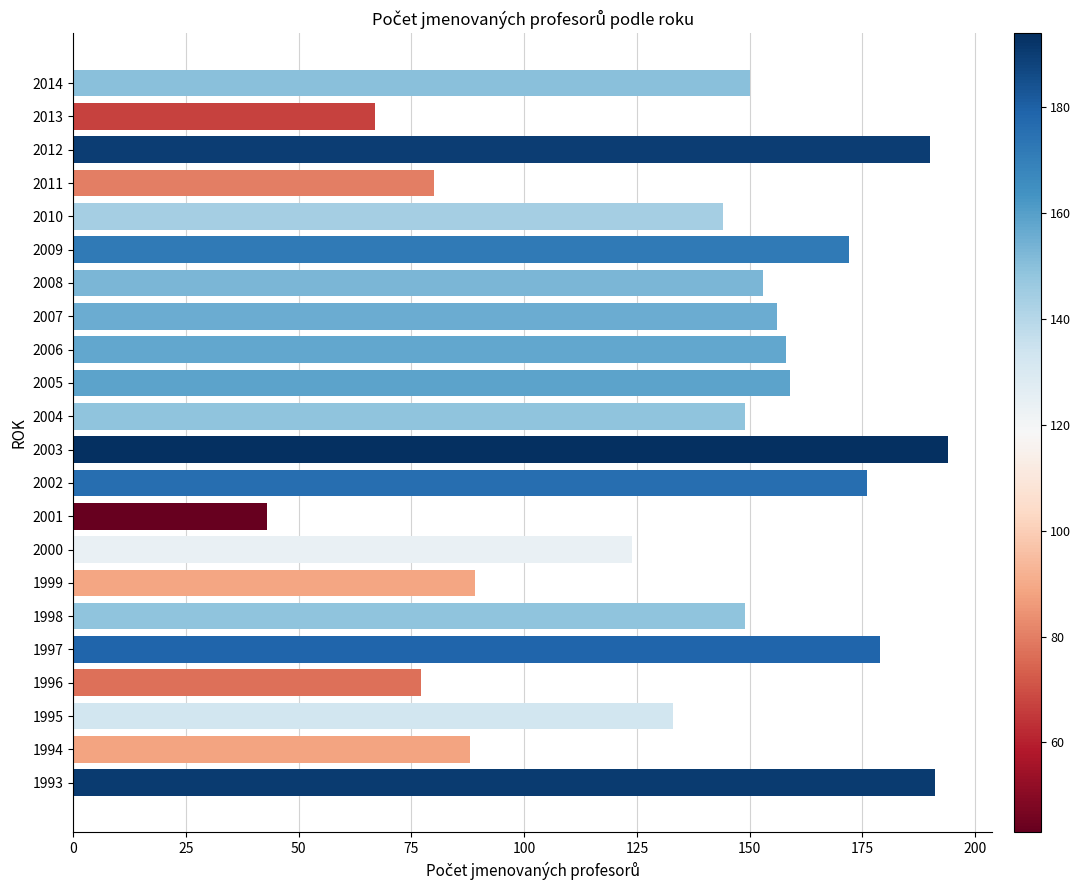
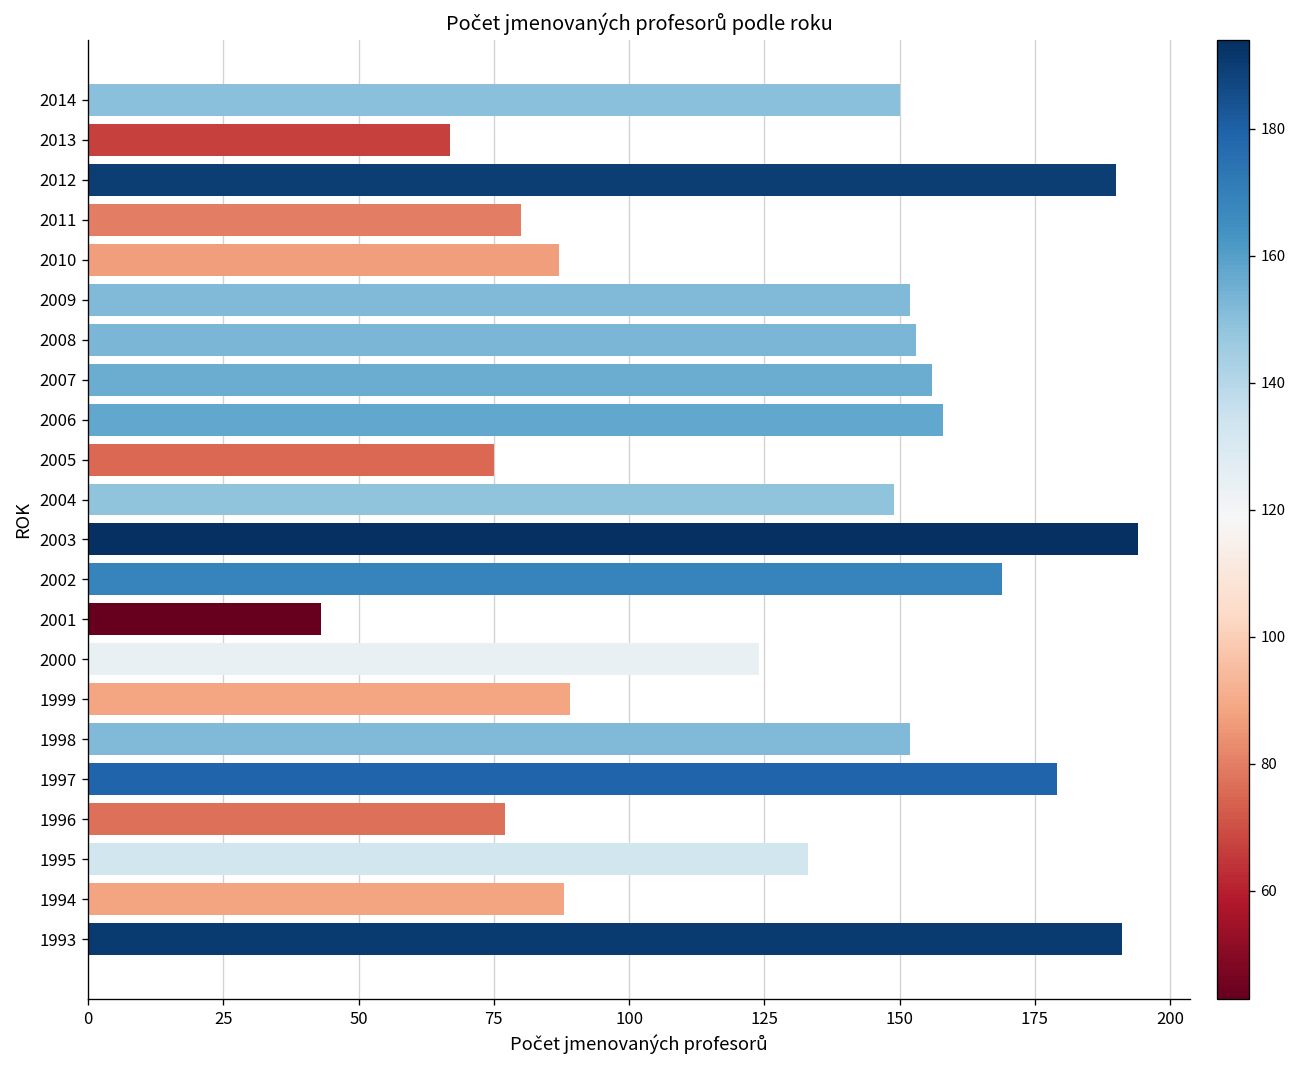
2010: 144 -> 87
2009: 172 -> 152
2005: 159 -> 75
2002: 176 -> 169
1998: 149 -> 152
